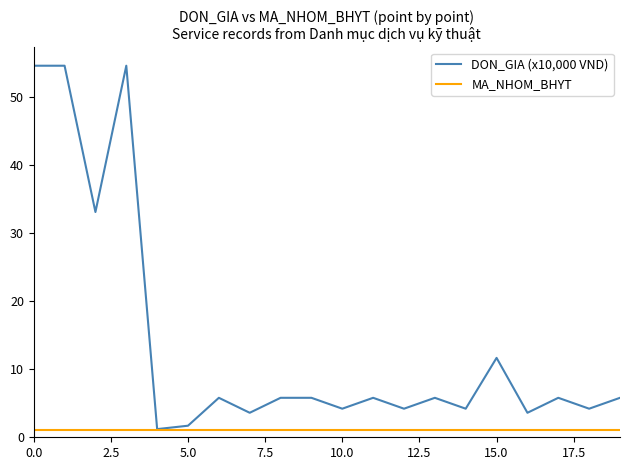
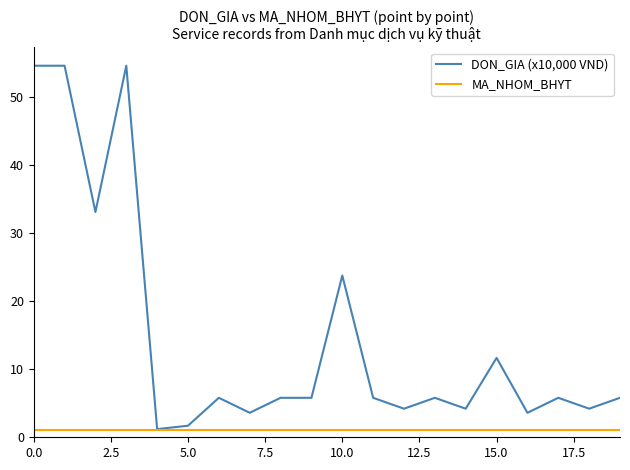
DON_GIA (x10,000 VND), 10.0: 4 -> 24
